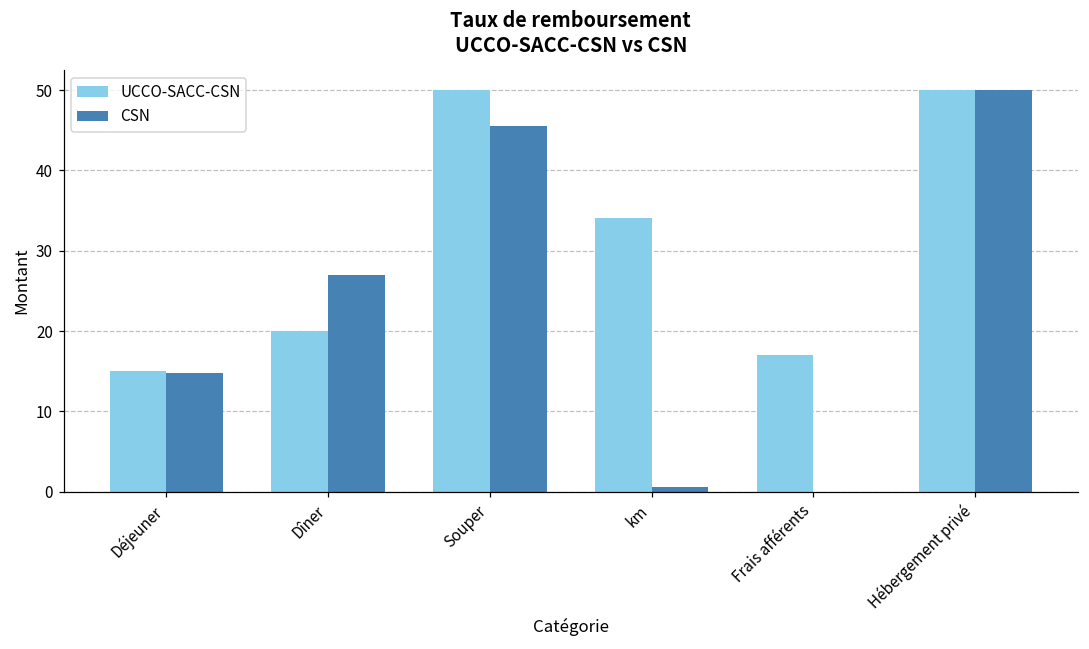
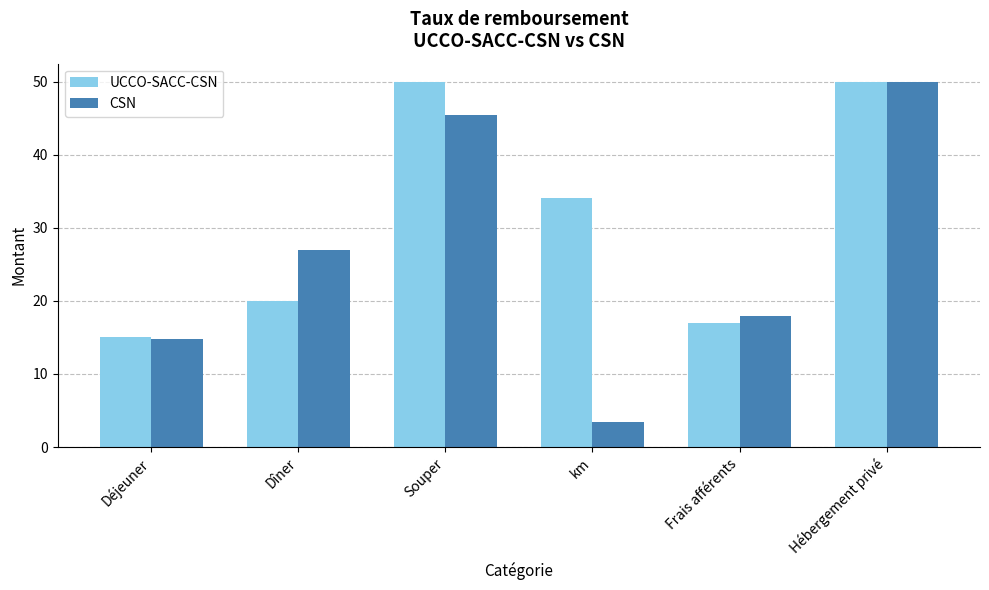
CSN, km: 1 -> 3
CSN, Frais afférents: 0 -> 18
